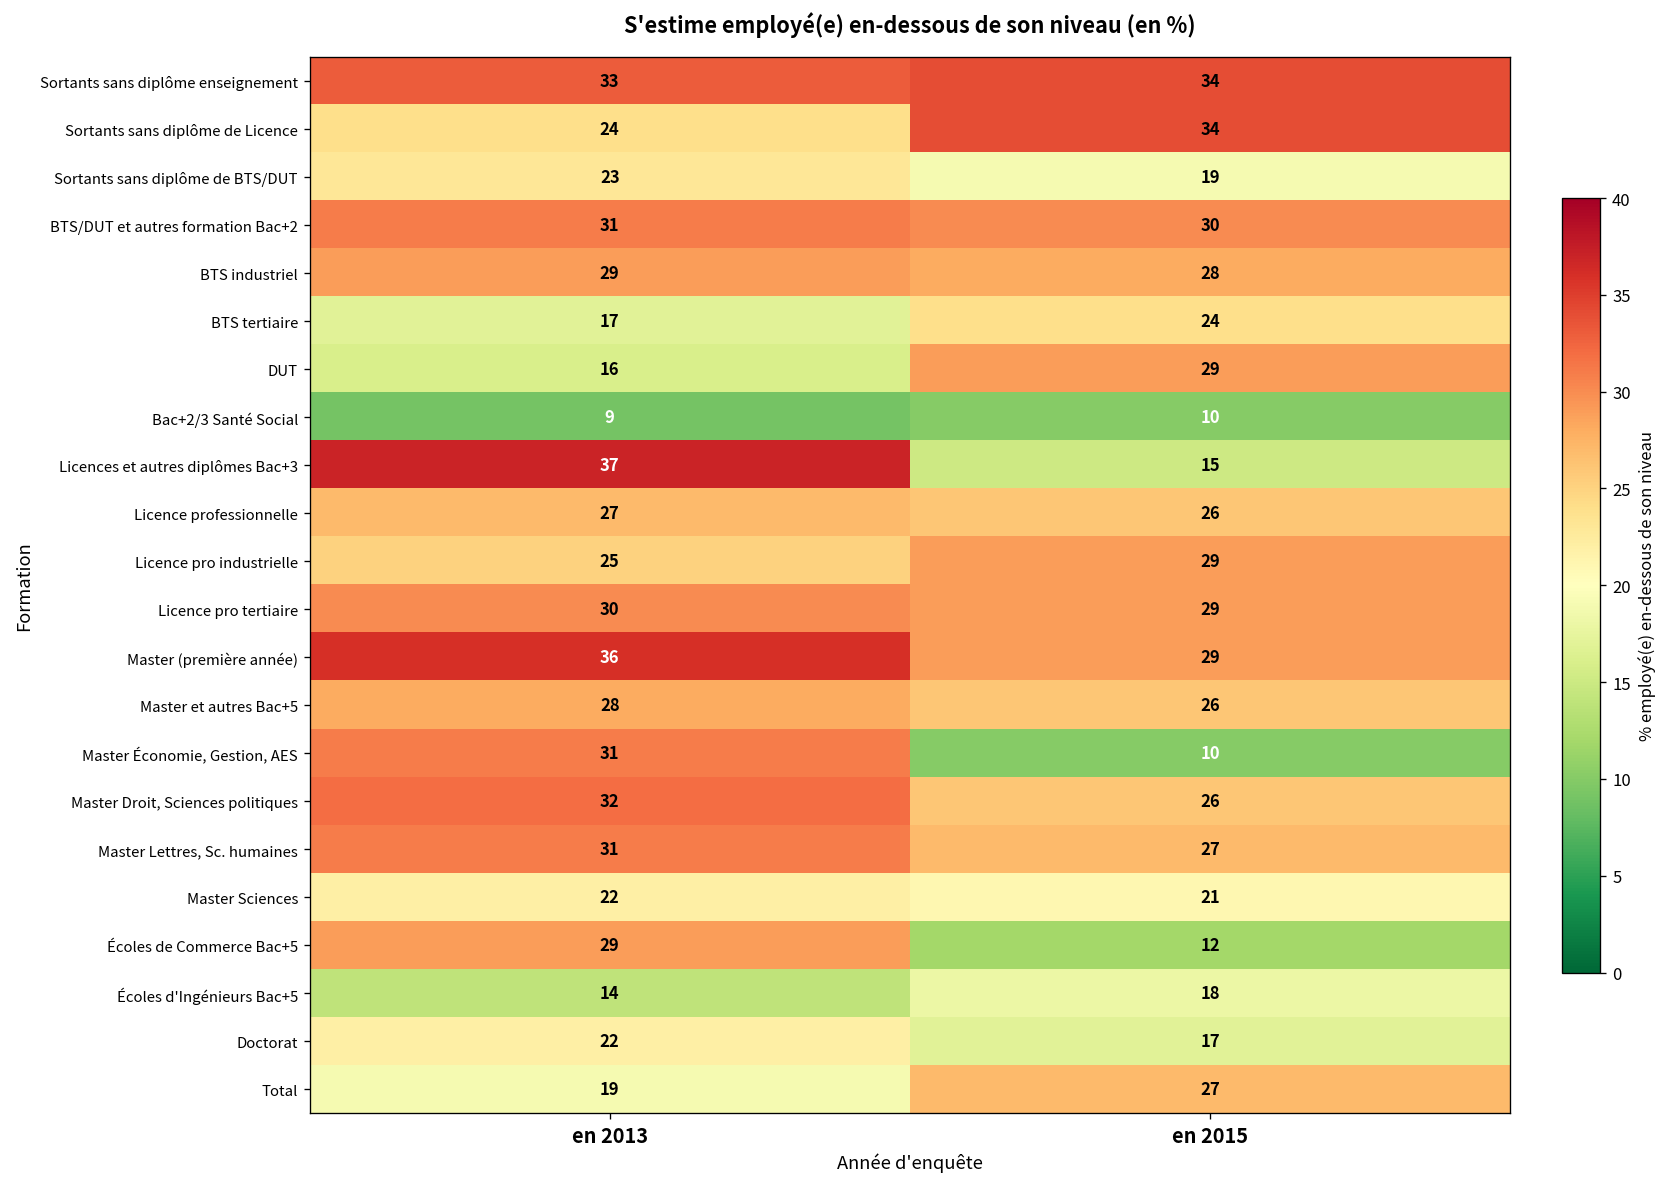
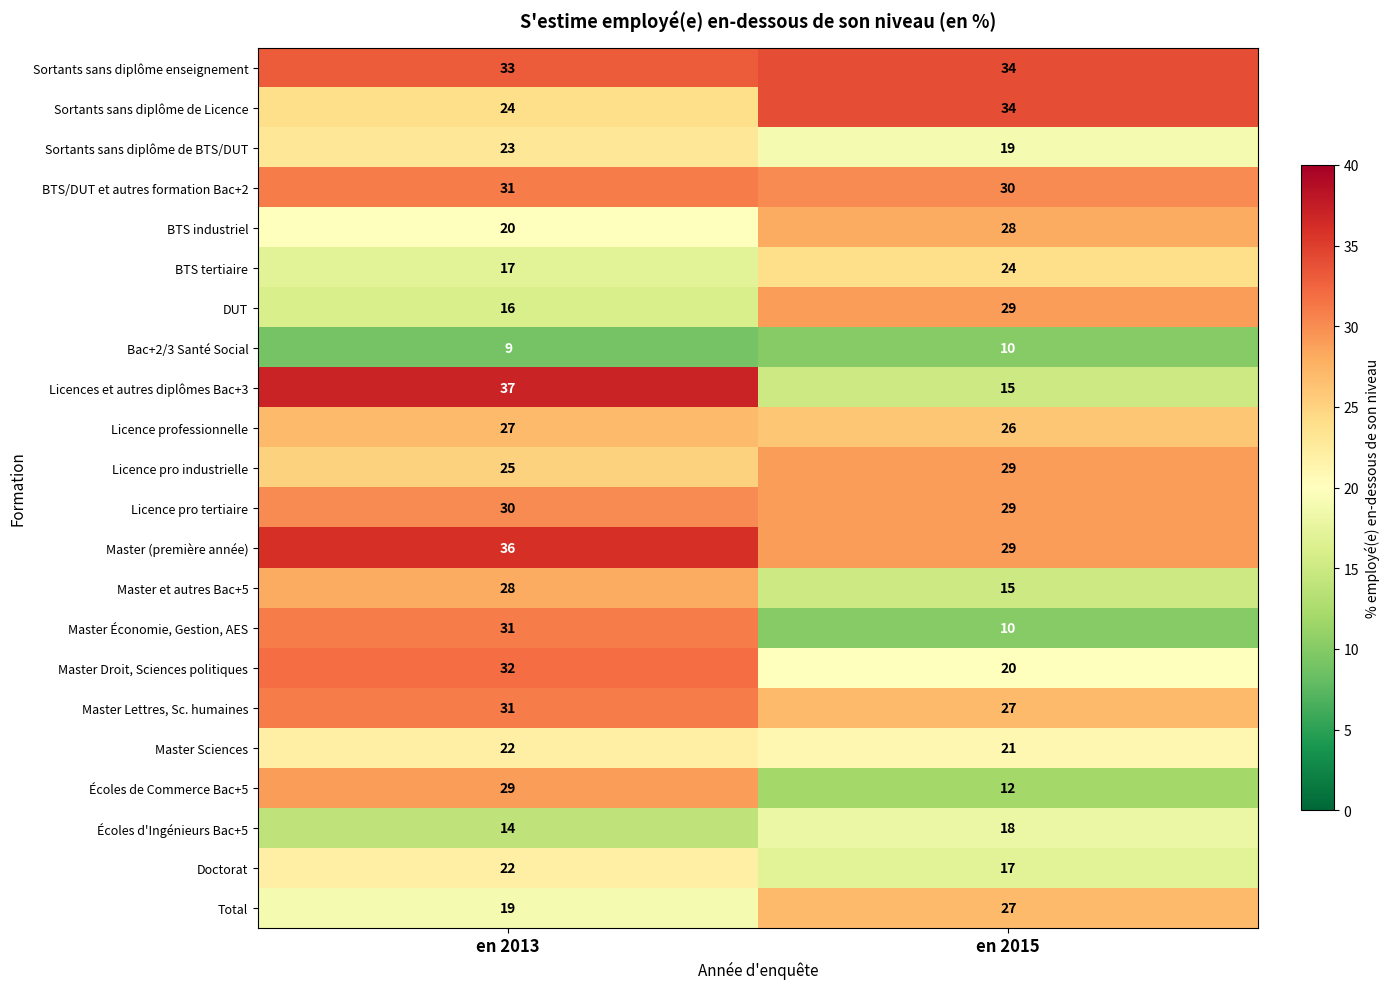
BTS industriel, en 2013: 29 -> 20
Master et autres Bac+5, en 2015: 26 -> 15
Master Droit, Sciences politiques, en 2015: 26 -> 20
